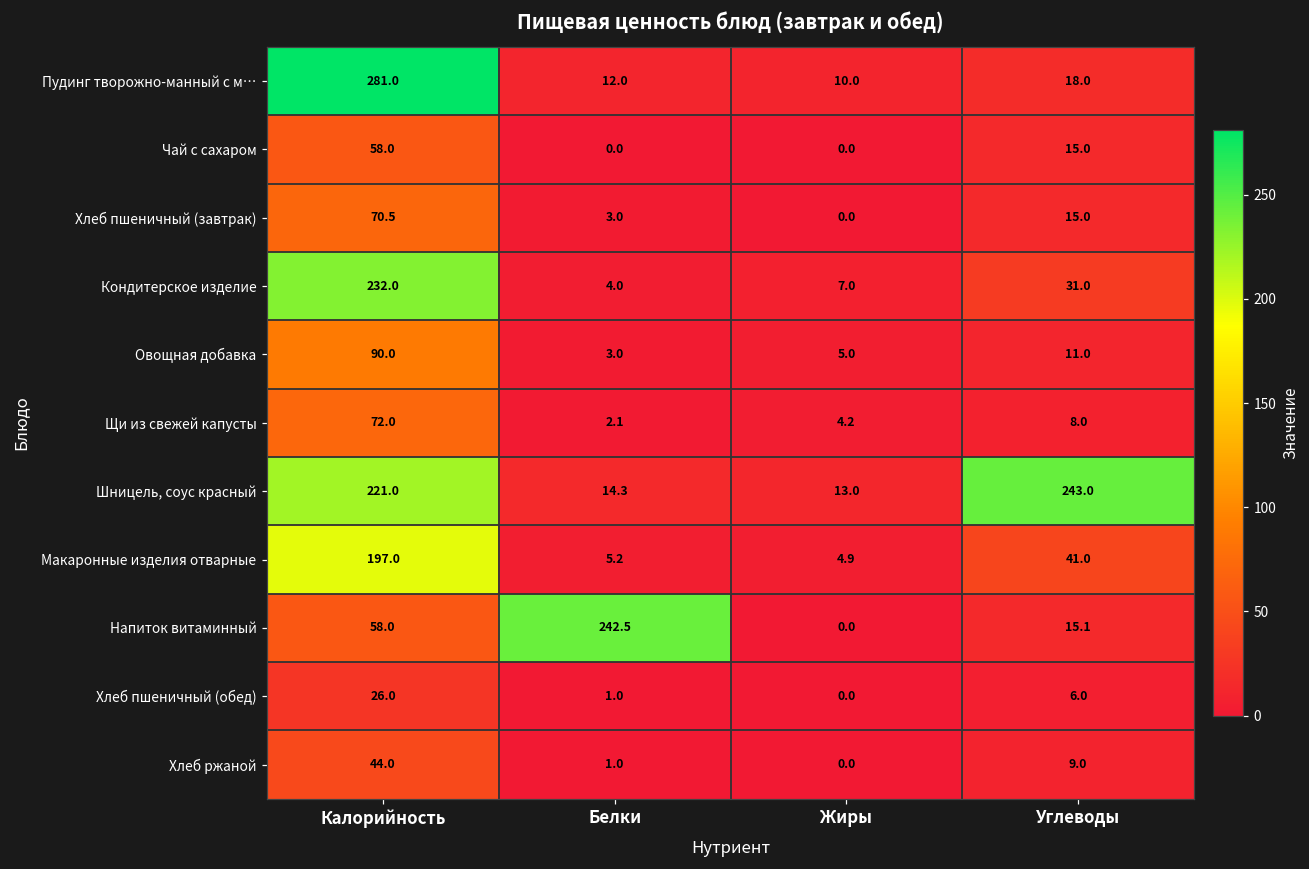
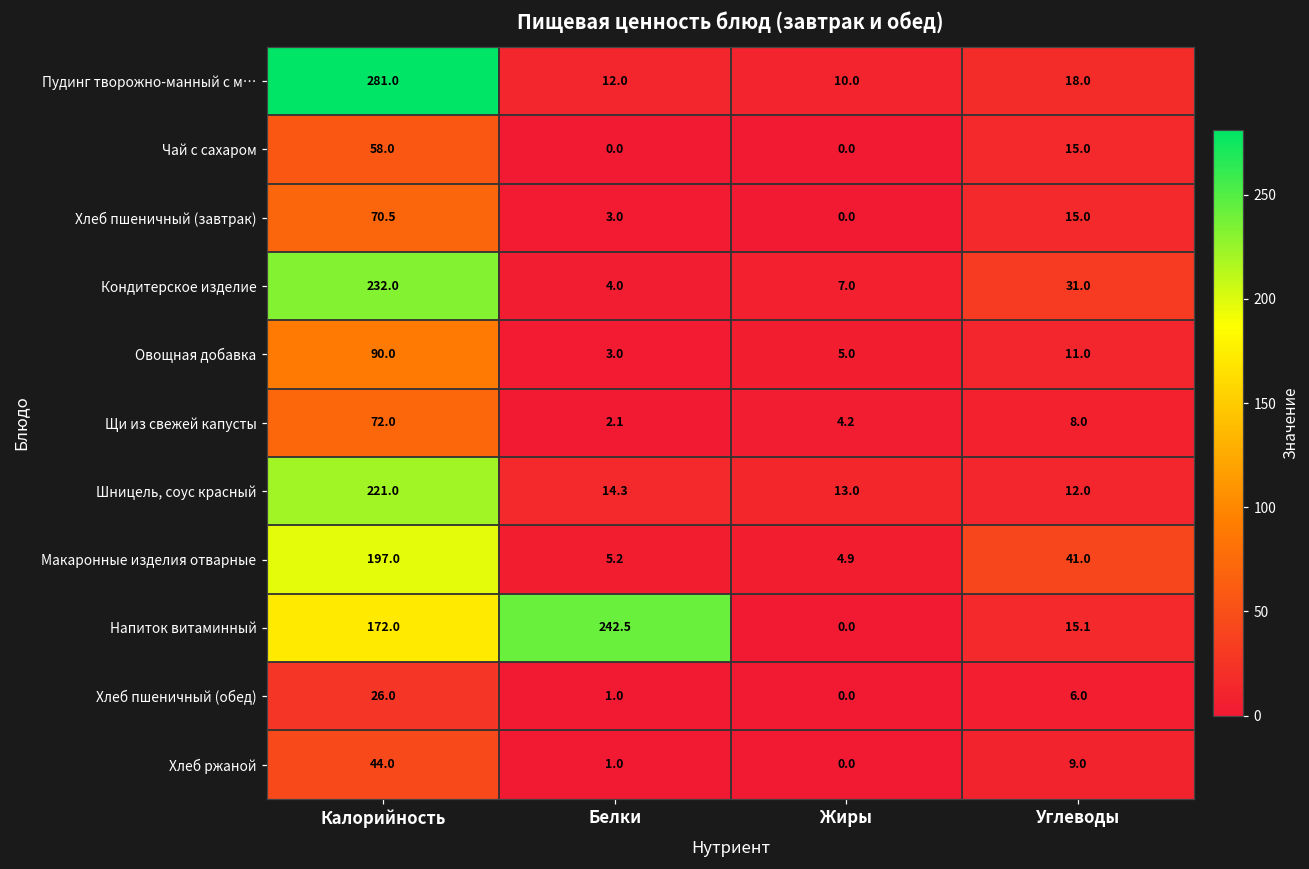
Шницель, соус красный, Углеводы: 243.0 -> 12.0
Напиток витаминный, Калорийность: 58.0 -> 172.0
